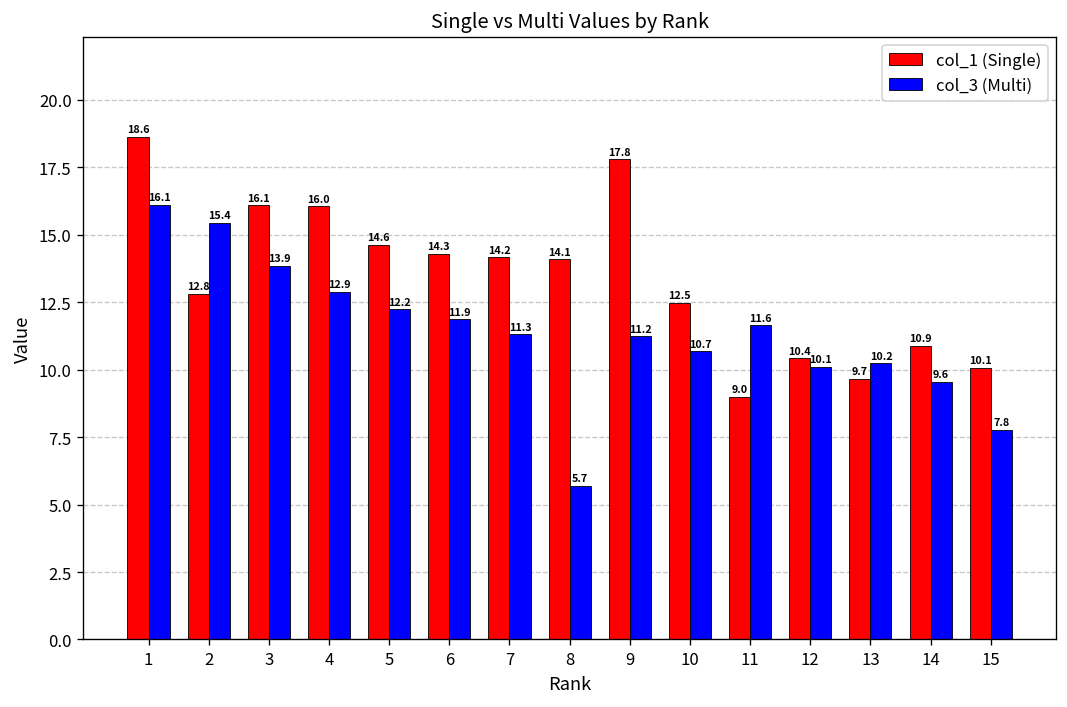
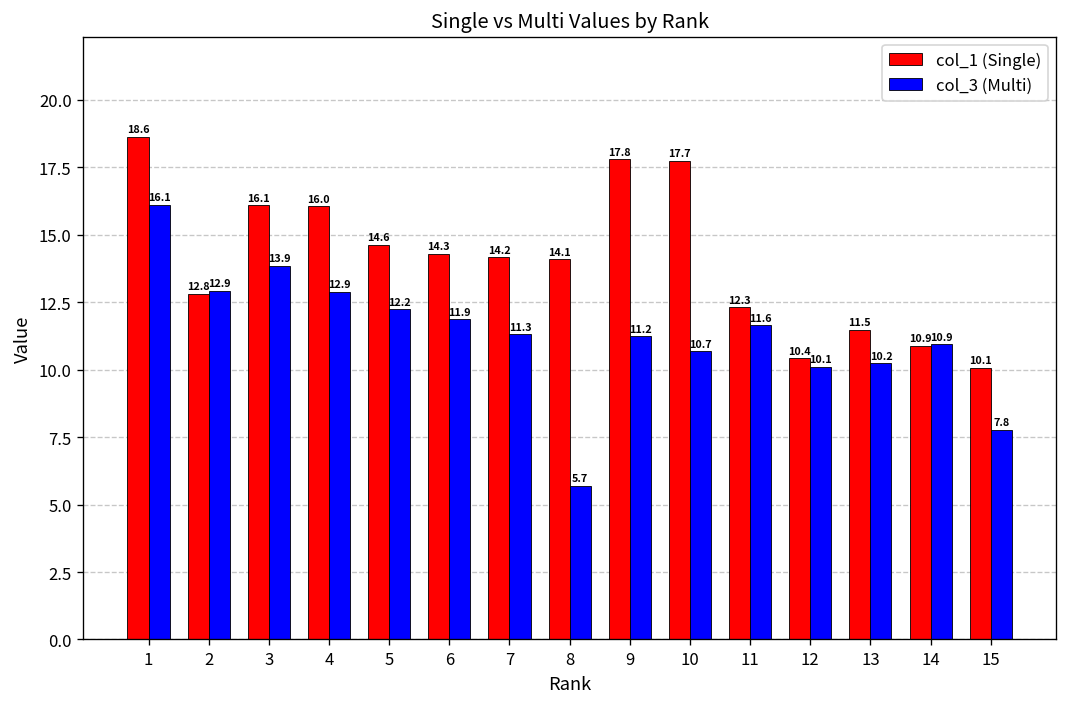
col_3 (Multi), 2: 15.4 -> 12.9
col_1 (Single), 10: 12.5 -> 17.7
col_1 (Single), 11: 9.0 -> 12.3
col_1 (Single), 13: 9.7 -> 11.5
col_3 (Multi), 14: 9.6 -> 10.9
